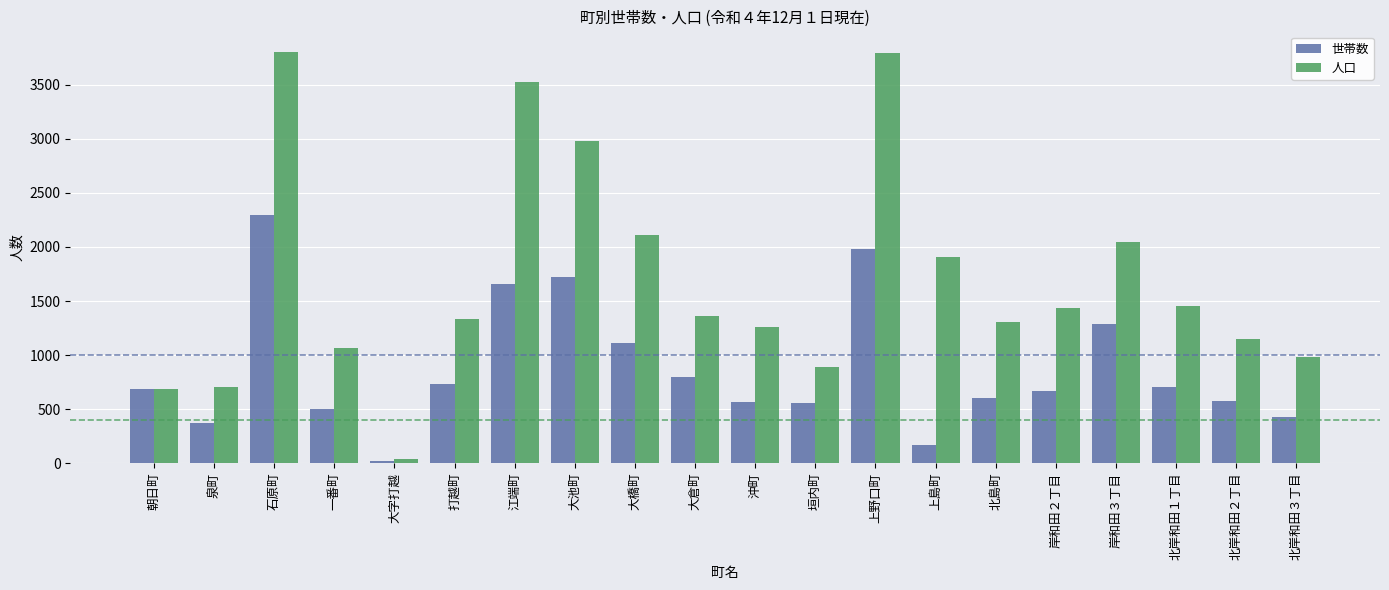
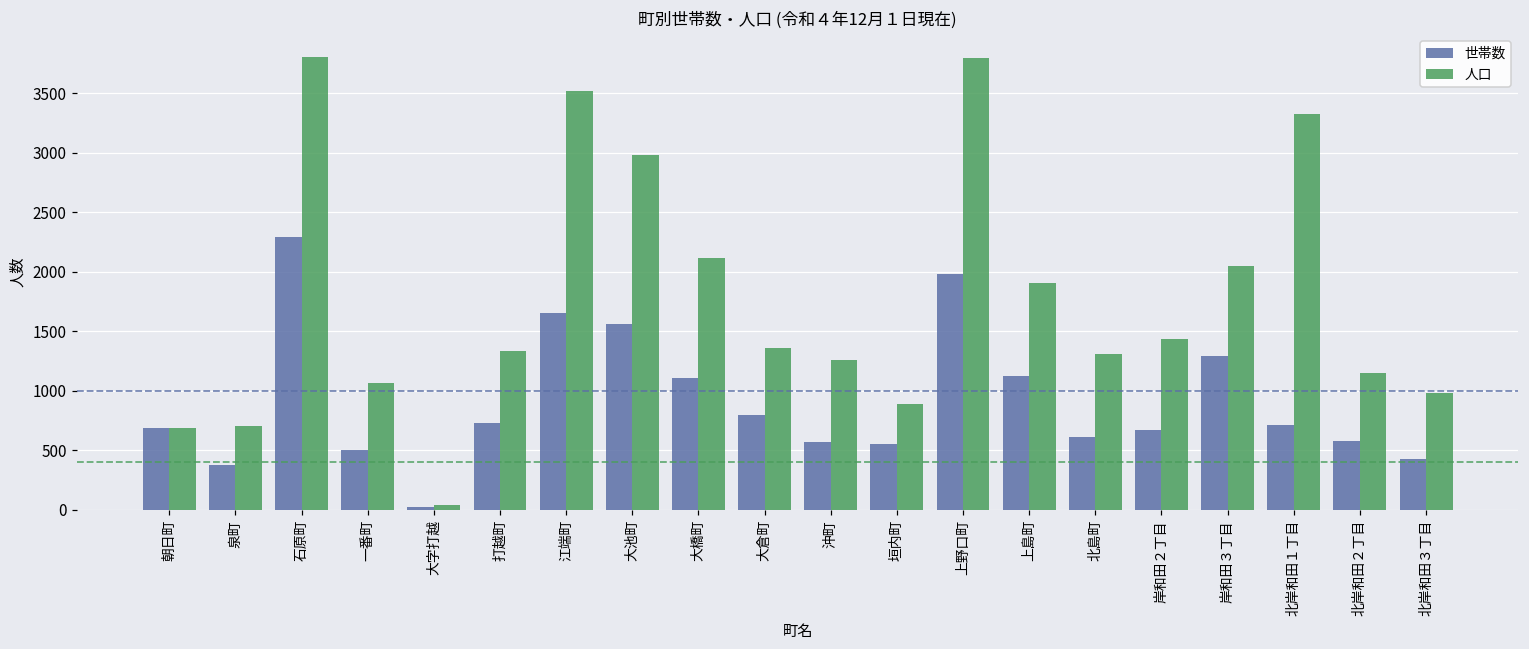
世帯数, 大池町: 1720 -> 1560
世帯数, 上島町: 170 -> 1120
人口, 北岸和田１丁目: 1460 -> 3330
